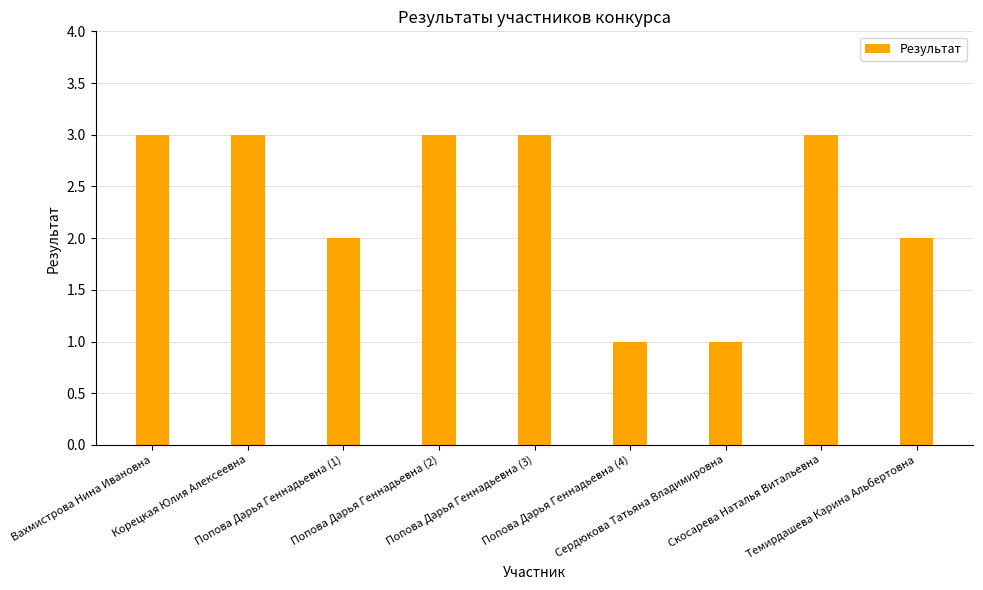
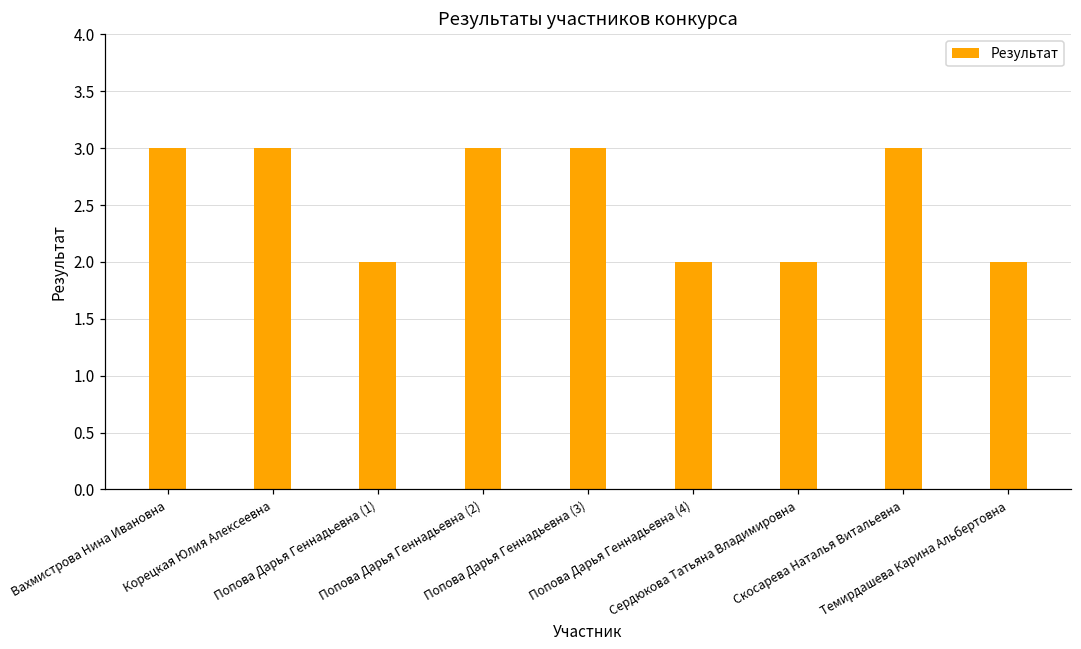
Попова Дарья Геннадьевна (4): 1 -> 2
Сердюкова Татьяна Владимировна: 1 -> 2
